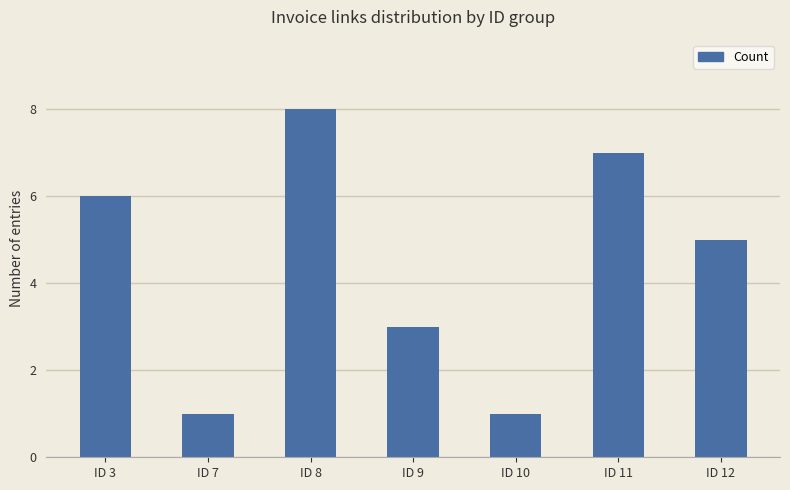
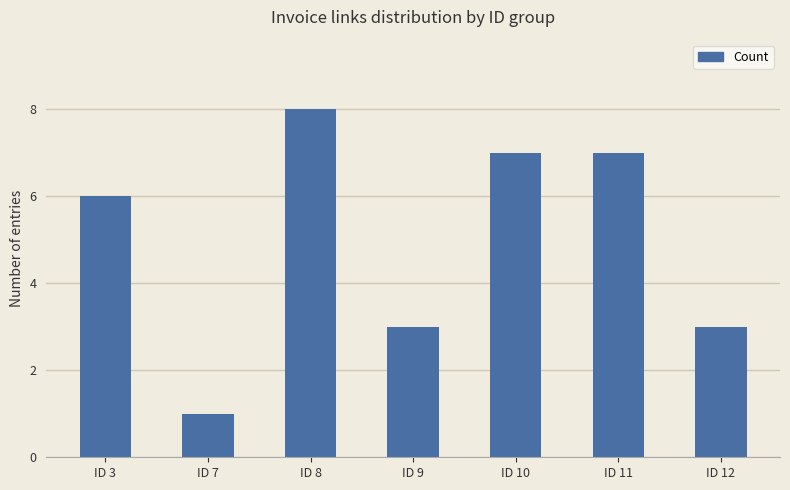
ID 10: 1 -> 7
ID 12: 5 -> 3
